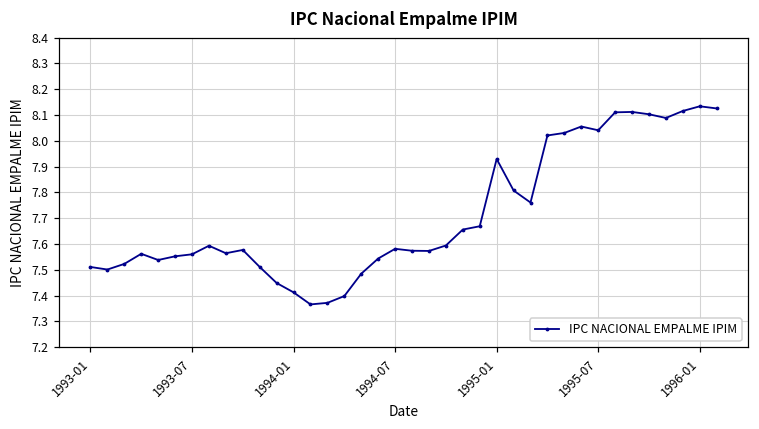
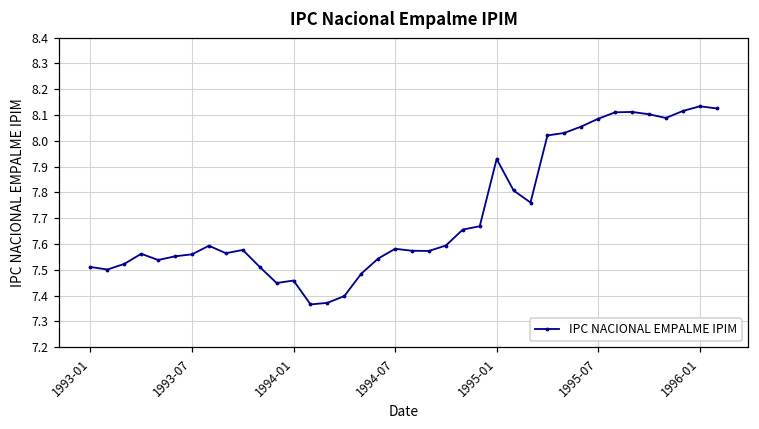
1994-01: 7.41 -> 7.46
1995-07: 8.04 -> 8.09
